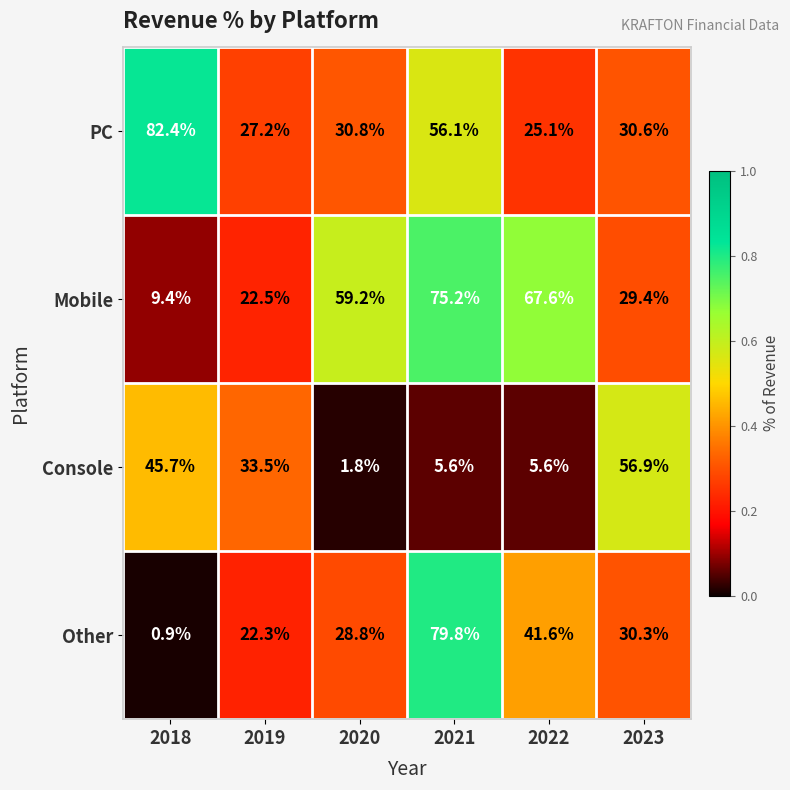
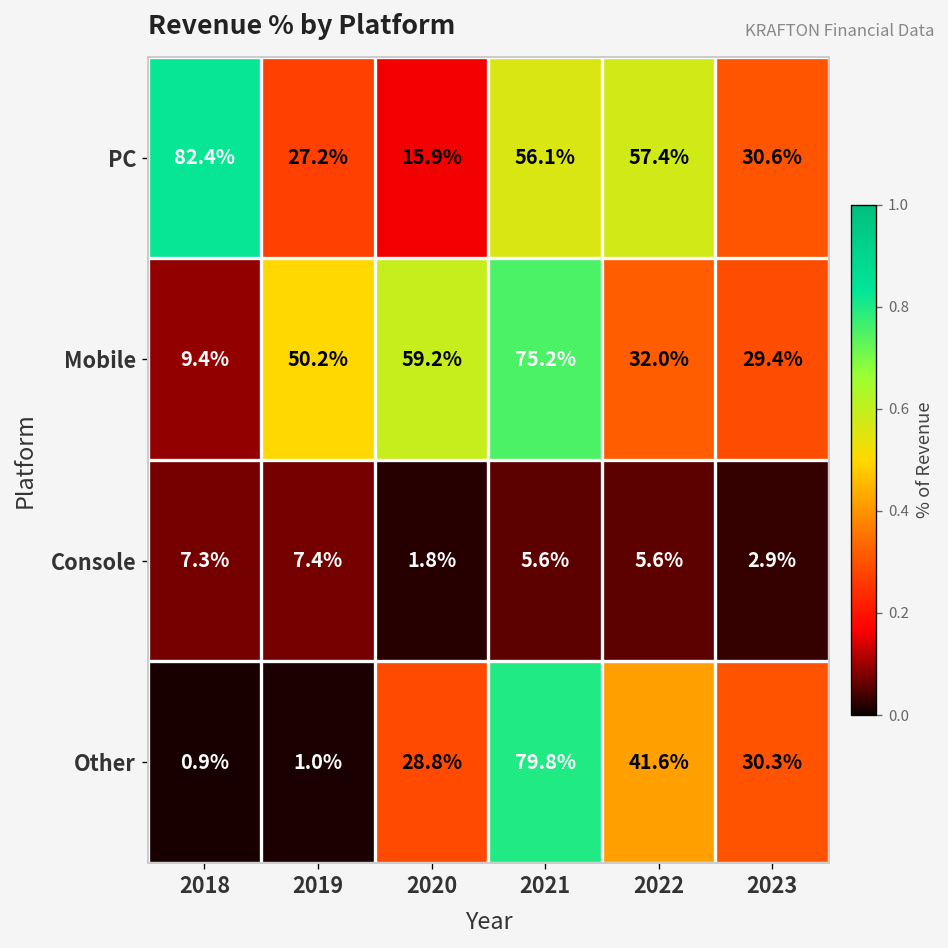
PC, 2020: 30.8% -> 15.9%
PC, 2022: 25.1% -> 57.4%
Mobile, 2019: 22.5% -> 50.2%
Mobile, 2022: 67.6% -> 32.0%
Console, 2018: 45.7% -> 7.3%
Console, 2019: 33.5% -> 7.4%
Console, 2023: 56.9% -> 2.9%
Other, 2019: 22.3% -> 1.0%
